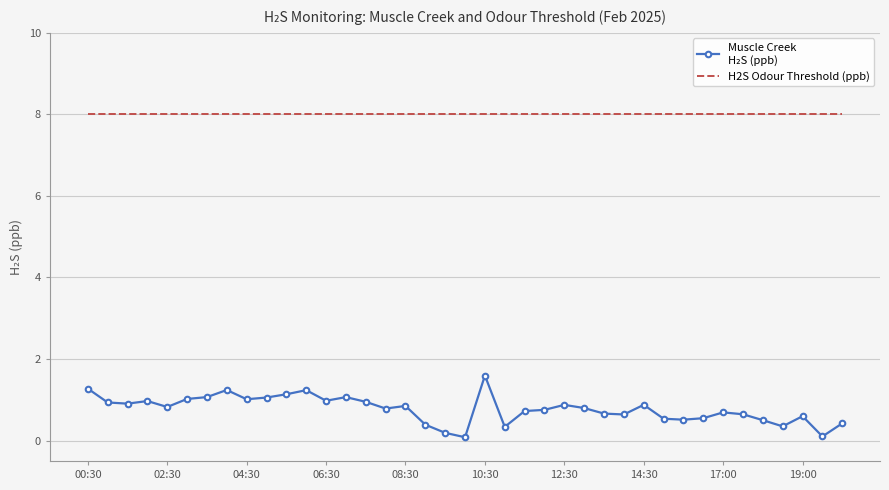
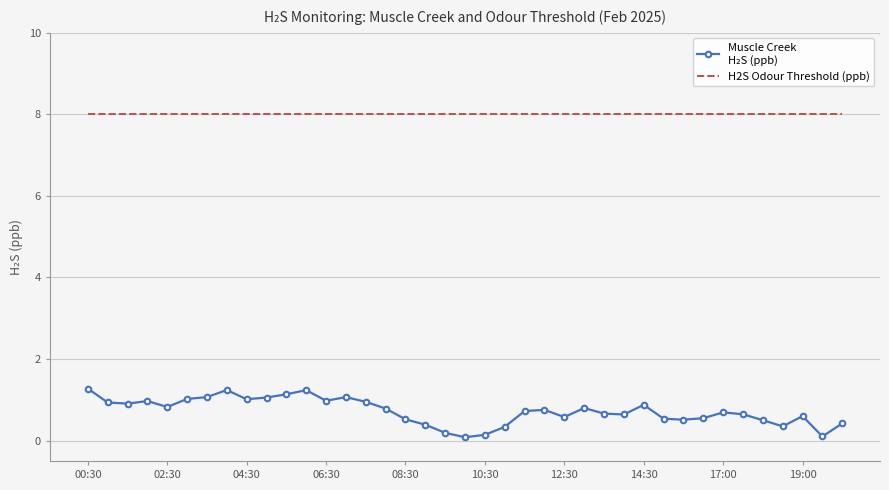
Muscle Creek H₂S (ppb), 08:30: 0.9 -> 0.5
Muscle Creek H₂S (ppb), 10:30: 1.6 -> 0.1
Muscle Creek H₂S (ppb), 12:30: 0.9 -> 0.6
